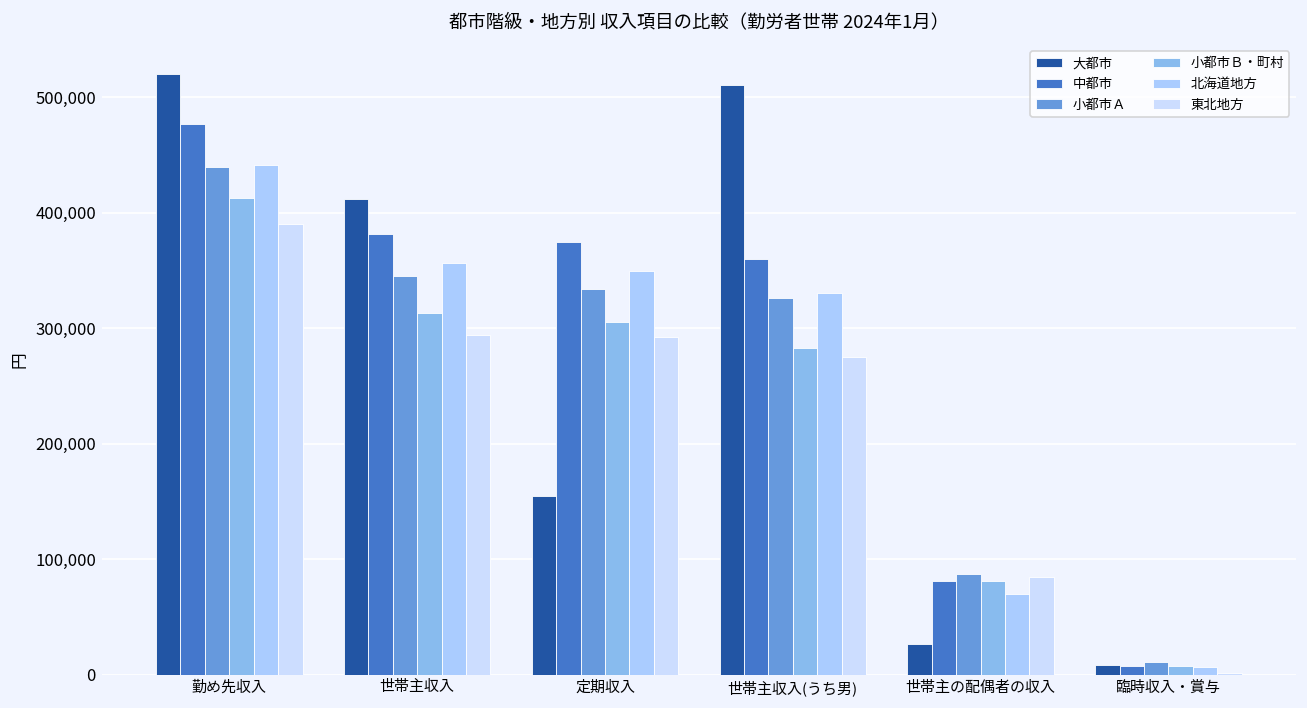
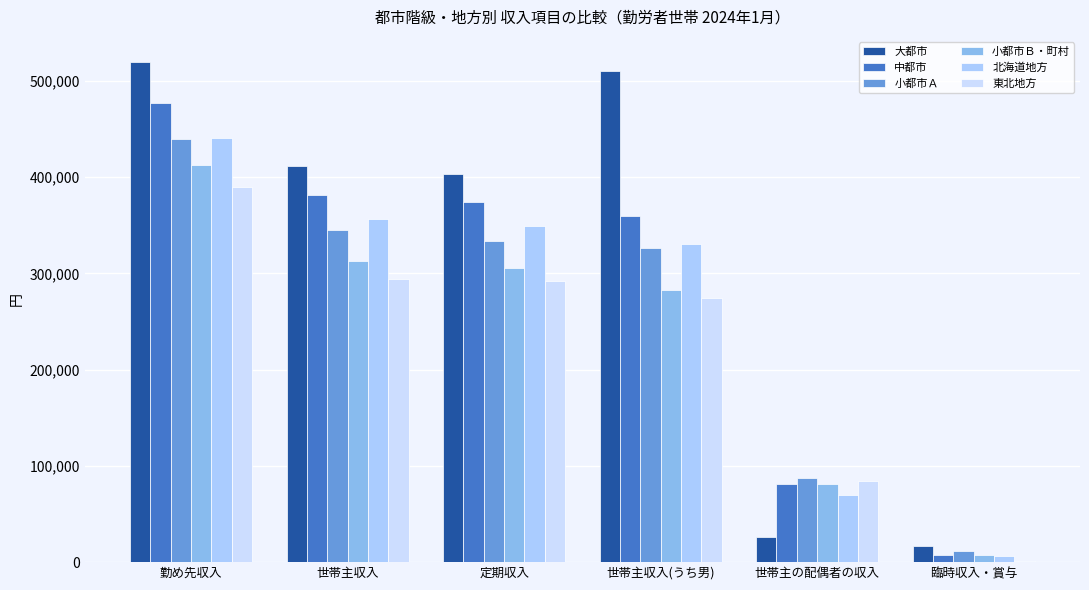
大都市, 定期収入: 150,000 -> 400,000
大都市, 臨時収入・賞与: 10,000 -> 20,000
